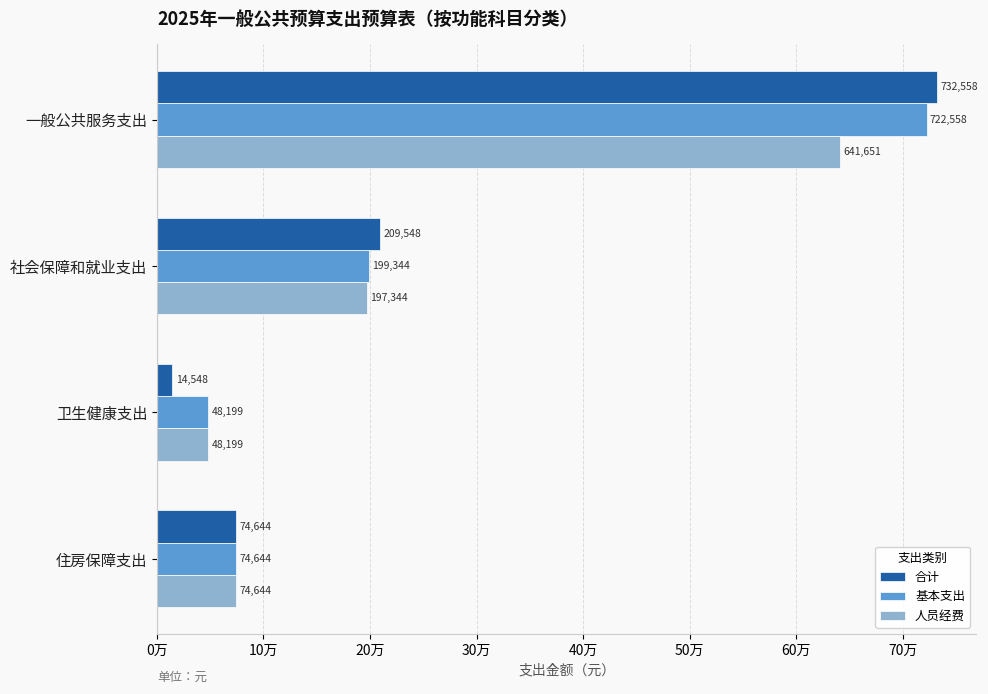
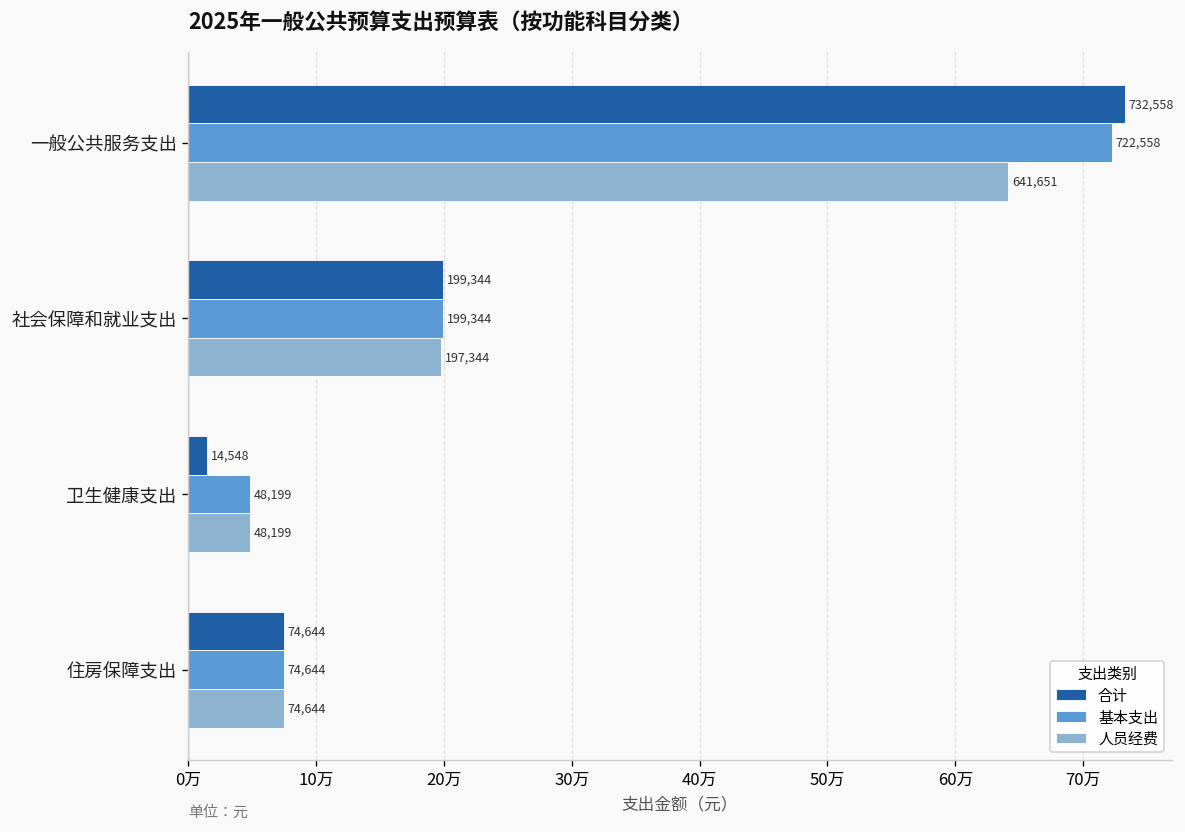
合计, 社会保障和就业支出: 209,548 -> 199,344
